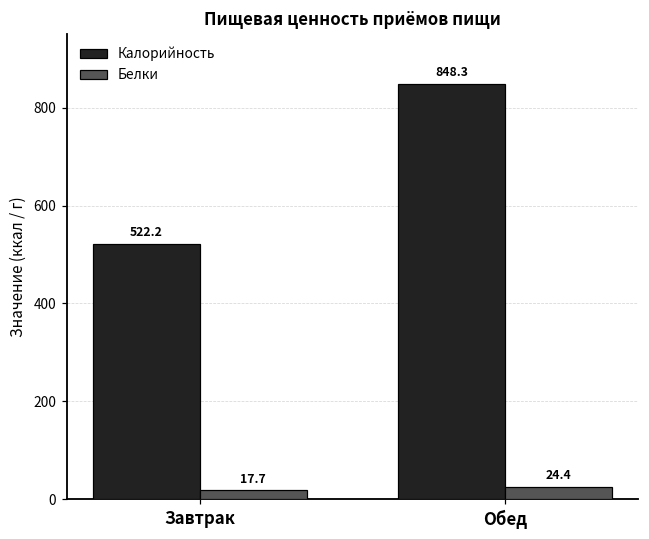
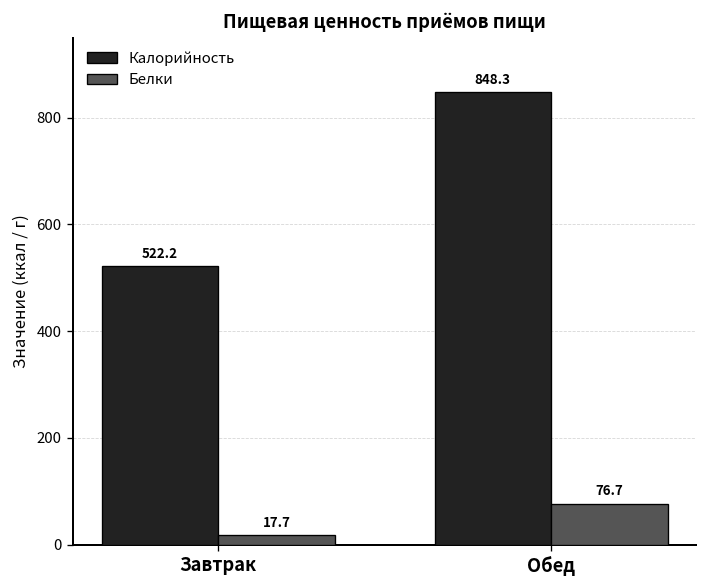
Белки, Обед: 24.4 -> 76.7
